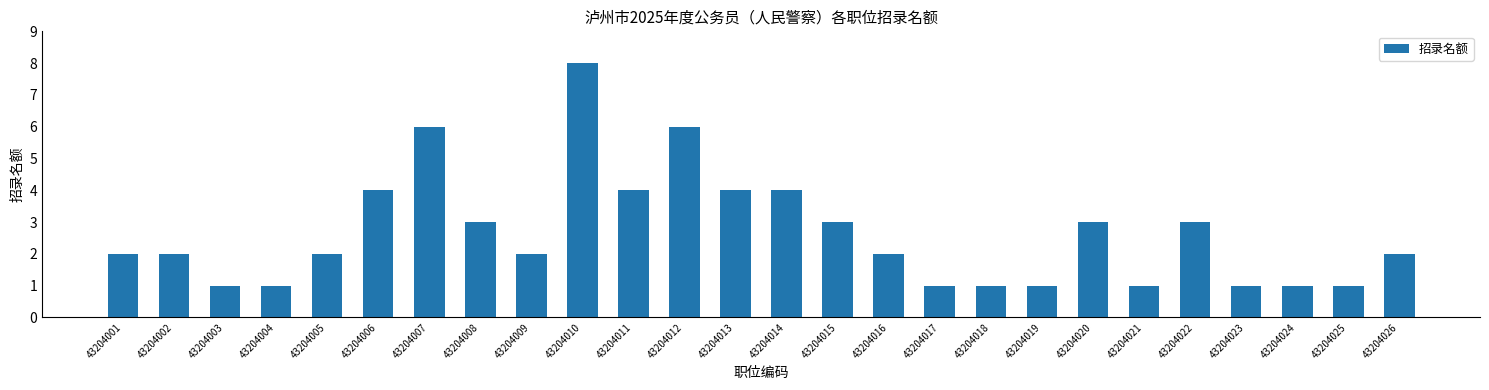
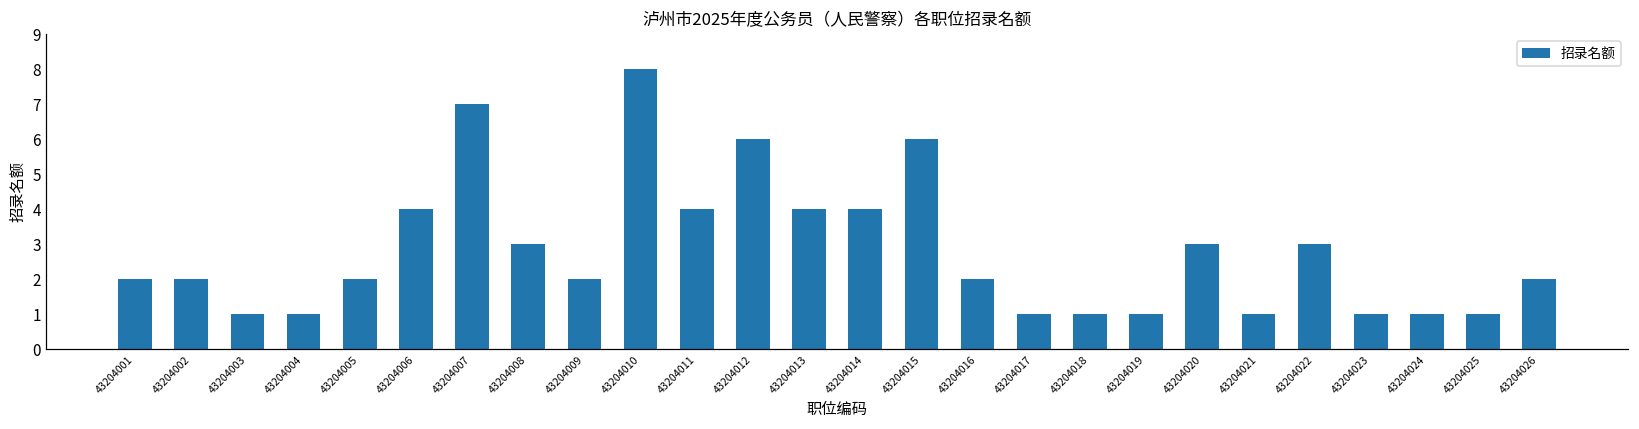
43204007: 6 -> 7
43204015: 3 -> 6
